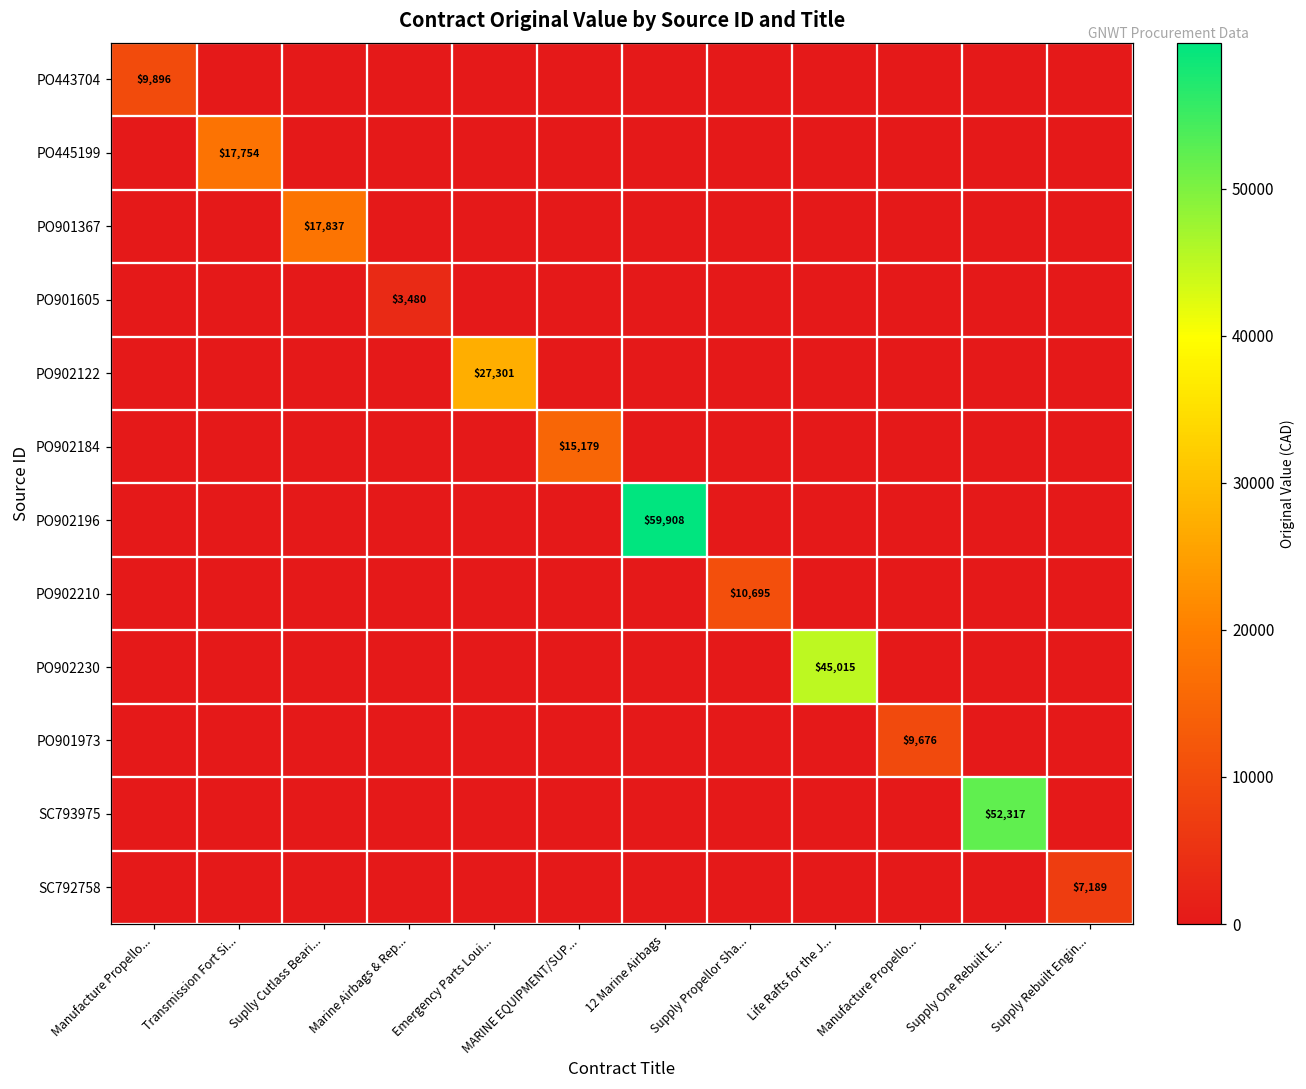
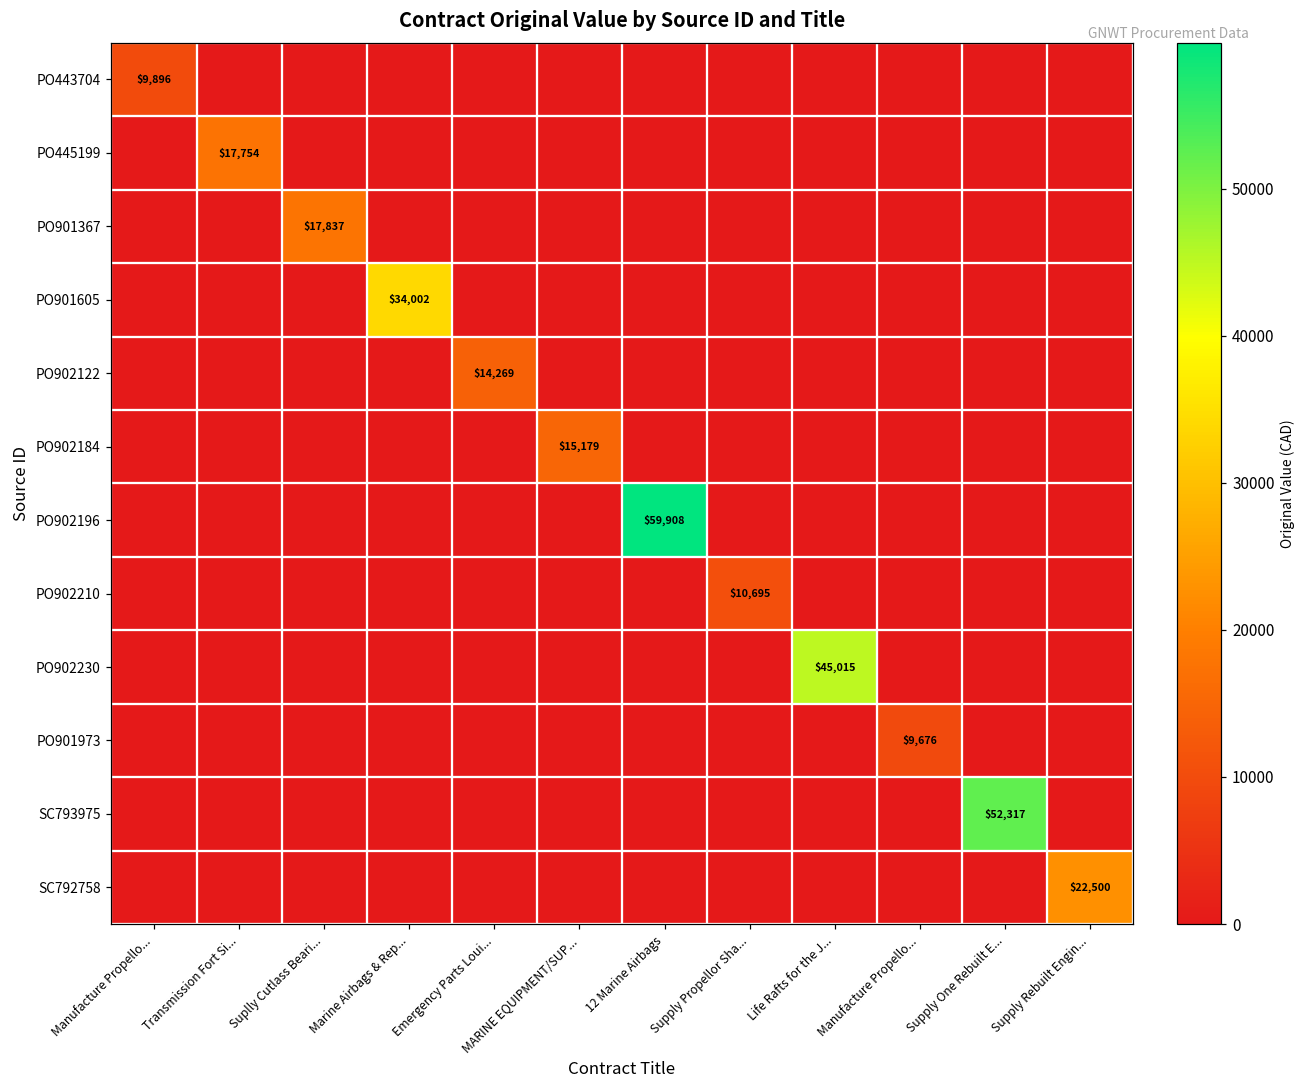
PO901605, Marine Airbags & Rep...: $3,480 -> $34,002
PO902122, Emergency Parts Loui...: $27,301 -> $14,269
SC792758, Supply Rebuilt Engin...: $7,189 -> $22,500
